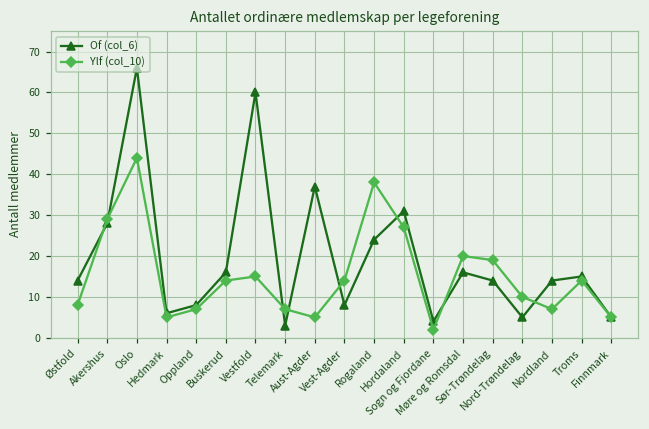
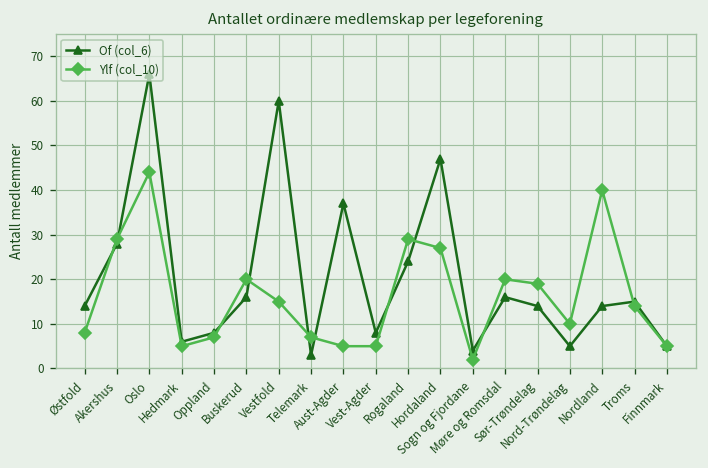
Ylf (col_10), Buskerud: 14 -> 20
Ylf (col_10), Vest-Agder: 14 -> 5
Ylf (col_10), Rogaland: 38 -> 29
Of (col_6), Hordaland: 31 -> 47
Ylf (col_10), Nordland: 7 -> 40
